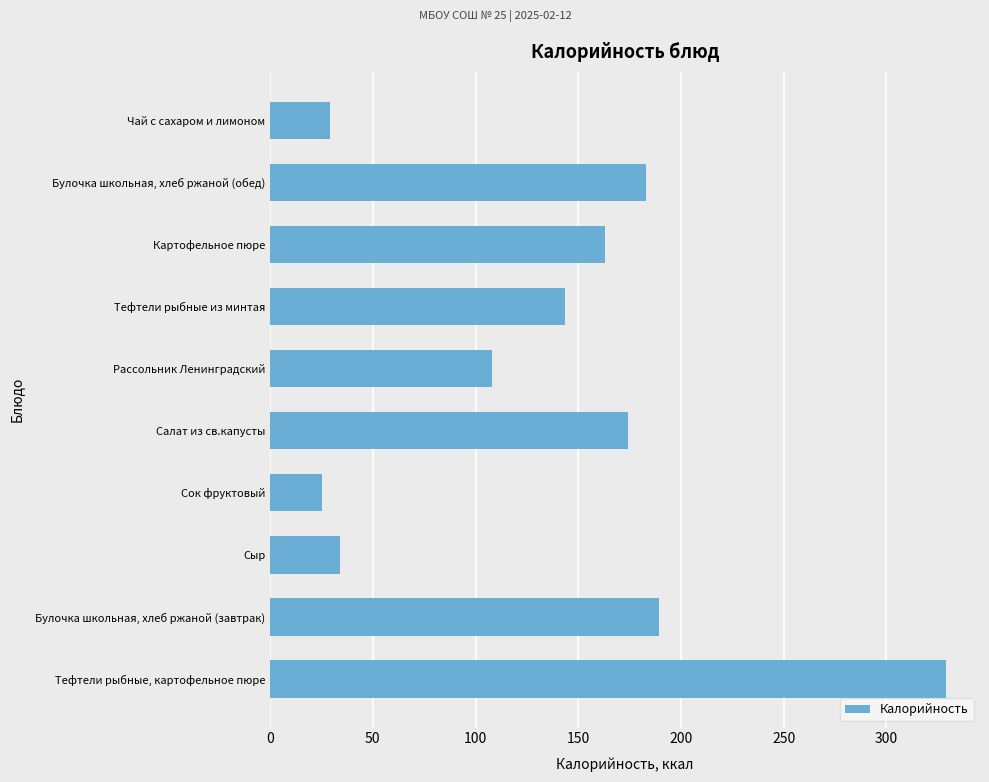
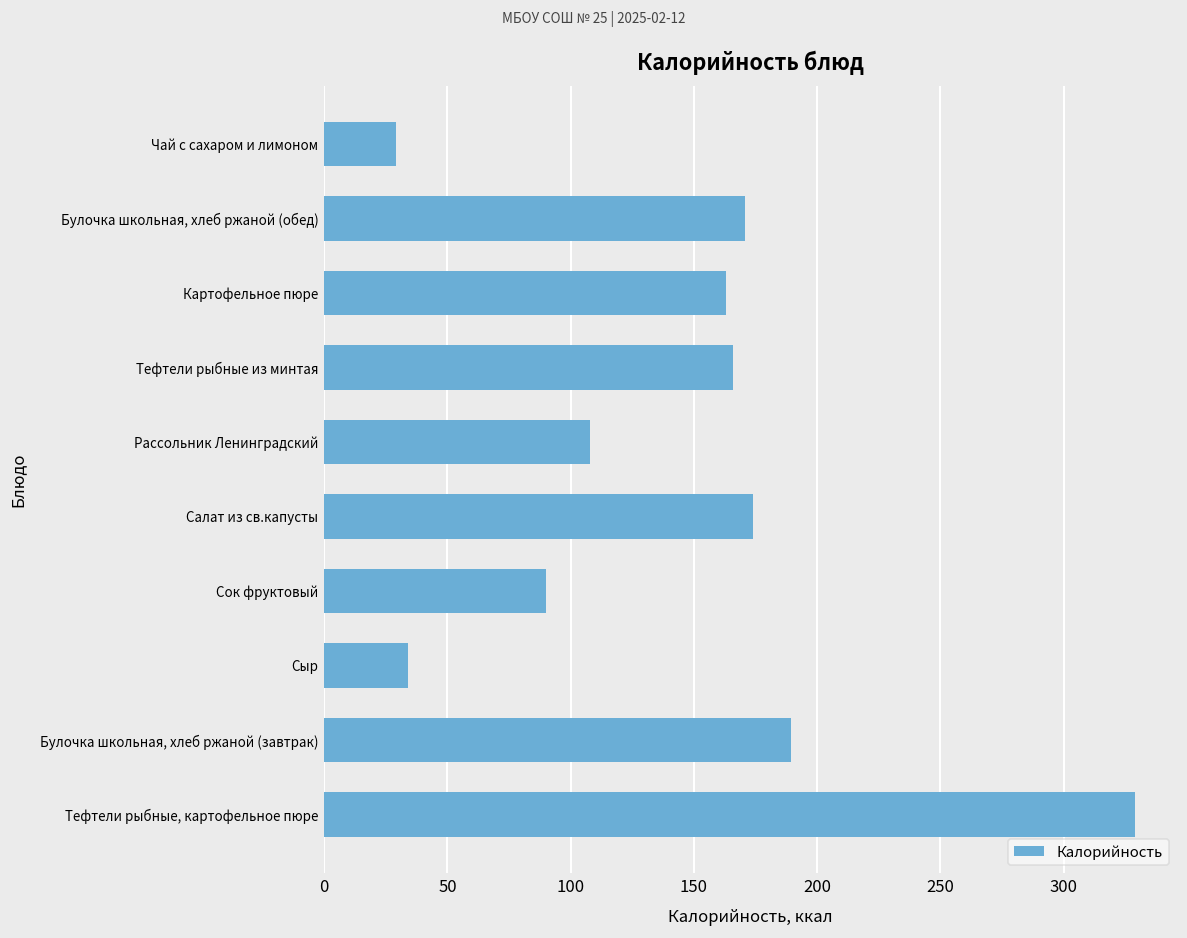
Булочка школьная, хлеб ржаной (обед): 183 -> 171
Тефтели рыбные из минтая: 144 -> 166
Сок фруктовый: 25 -> 90
